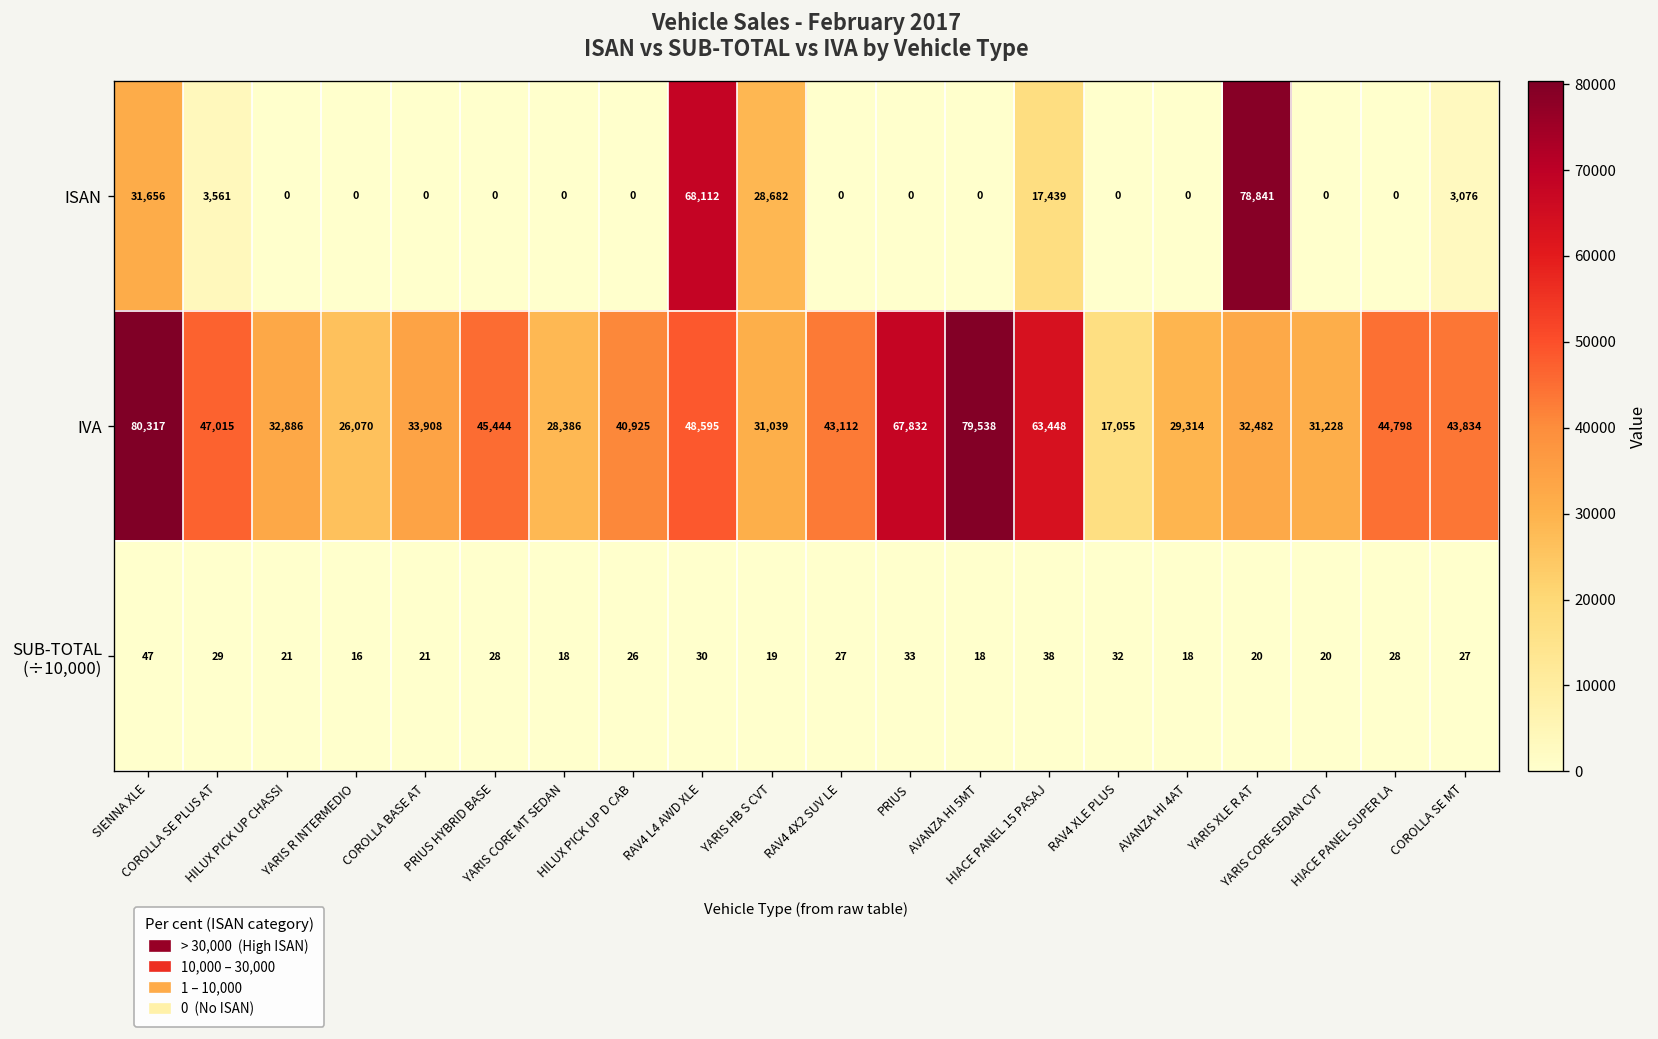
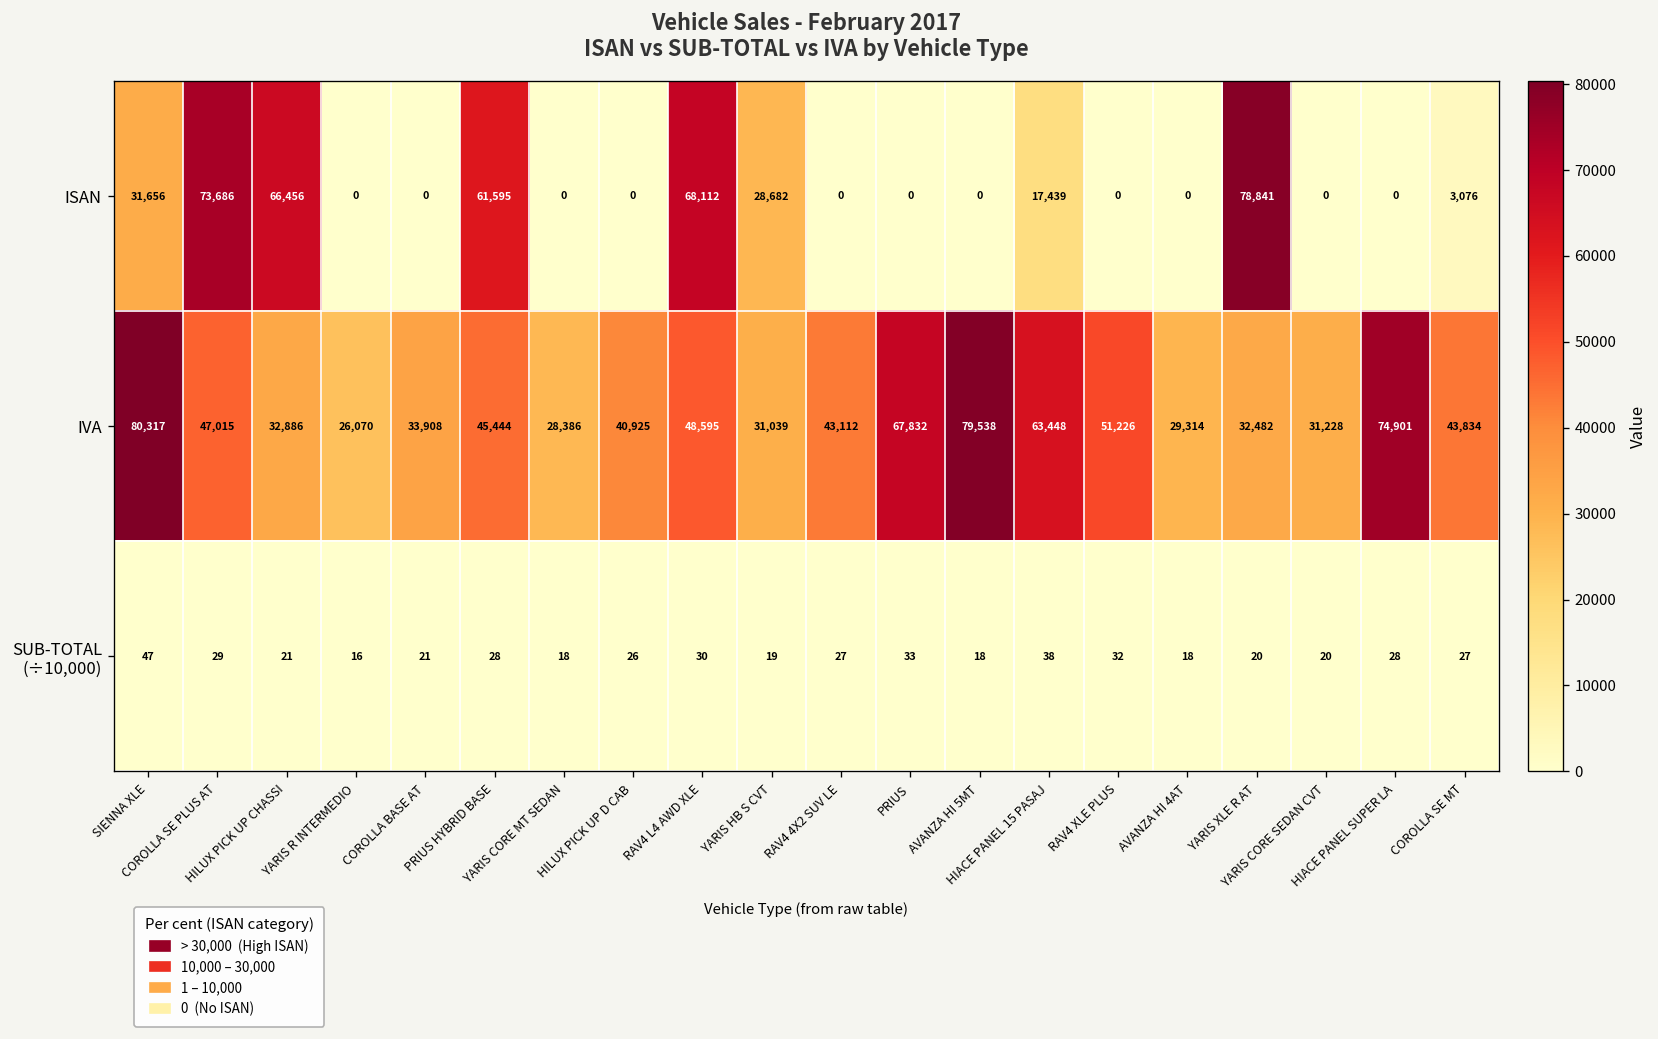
ISAN, COROLLA SE PLUS AT: 3,561 -> 73,686
ISAN, HILUX PICK UP CHASSI: 0 -> 66,456
ISAN, PRIUS HYBRID BASE: 0 -> 61,595
IVA, RAV4 XLE PLUS: 17,055 -> 51,226
IVA, HIACE PANEL SUPER LA: 44,798 -> 74,901
